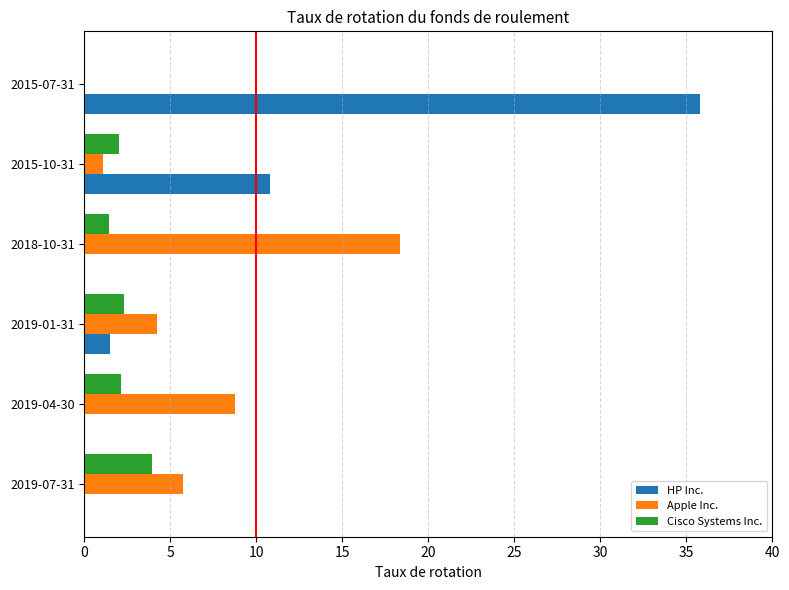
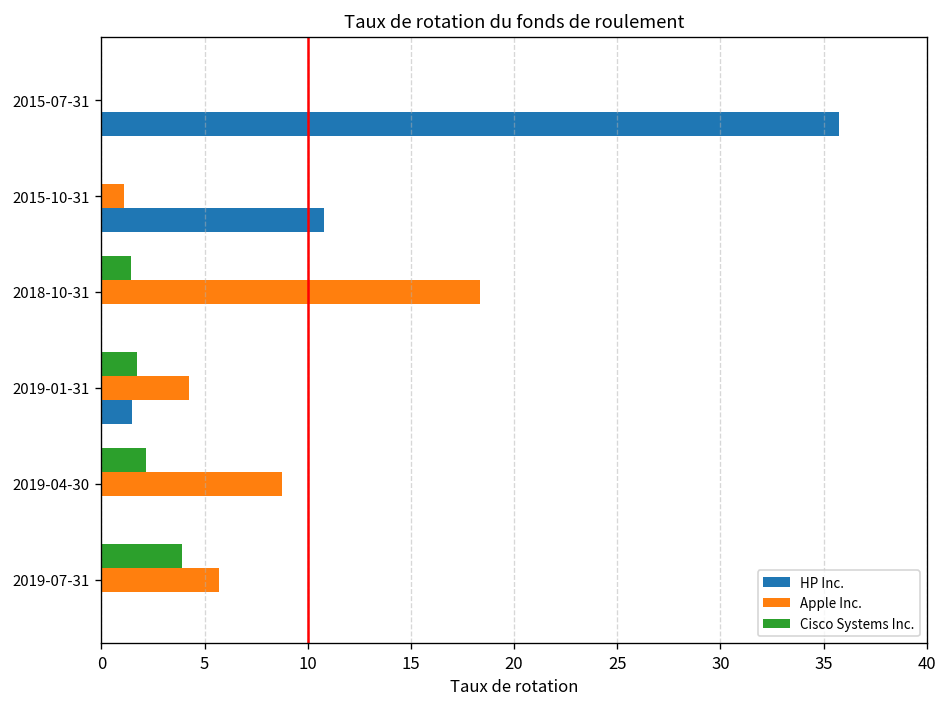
Cisco Systems Inc., 2015-10-31: 2 -> 0
Cisco Systems Inc., 2019-01-31: 2.3 -> 1.7
